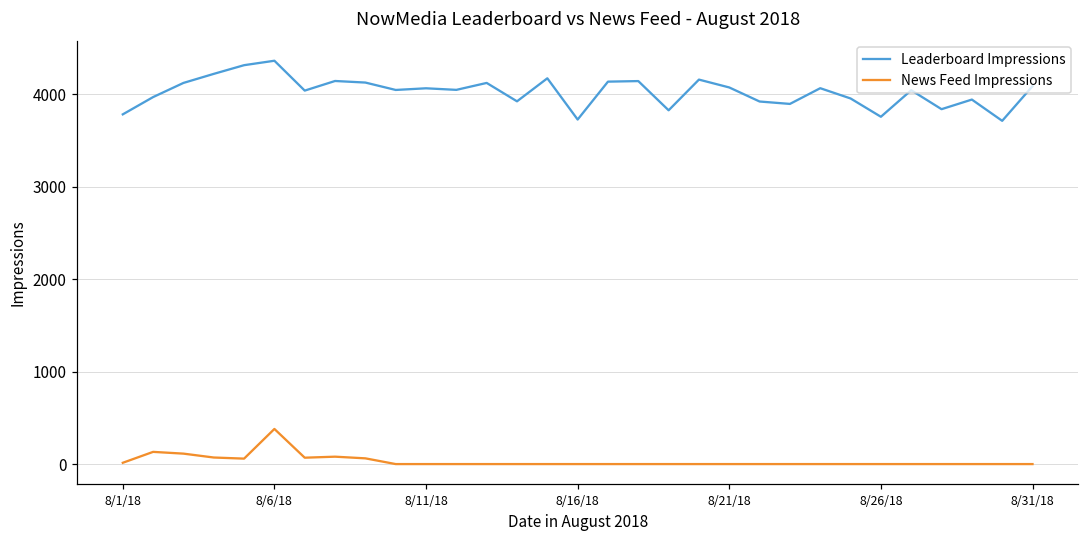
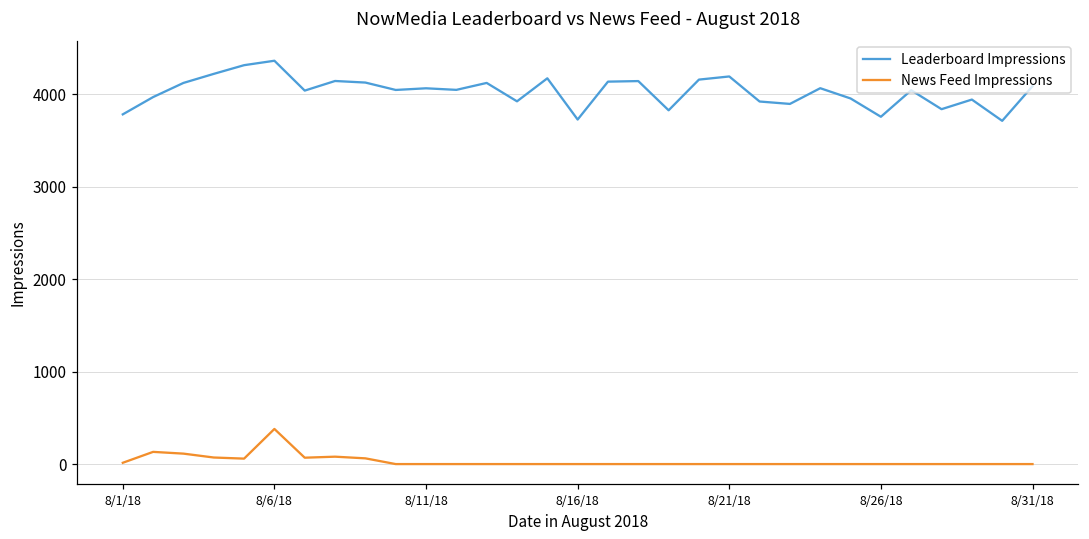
Leaderboard Impressions, 8/21/18: 4100 -> 4200
